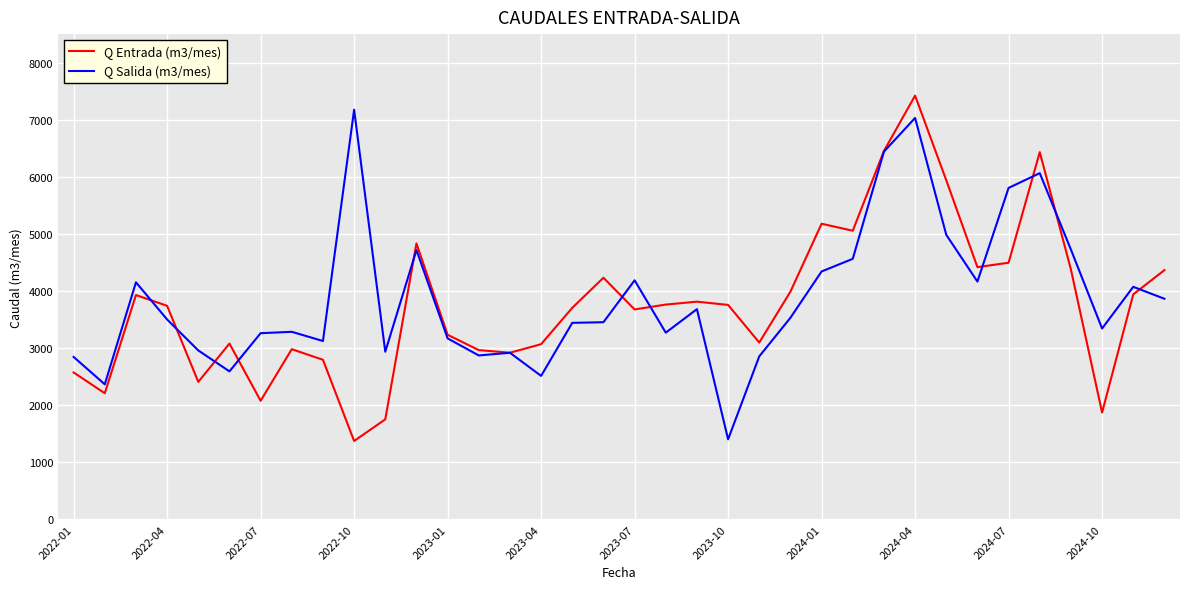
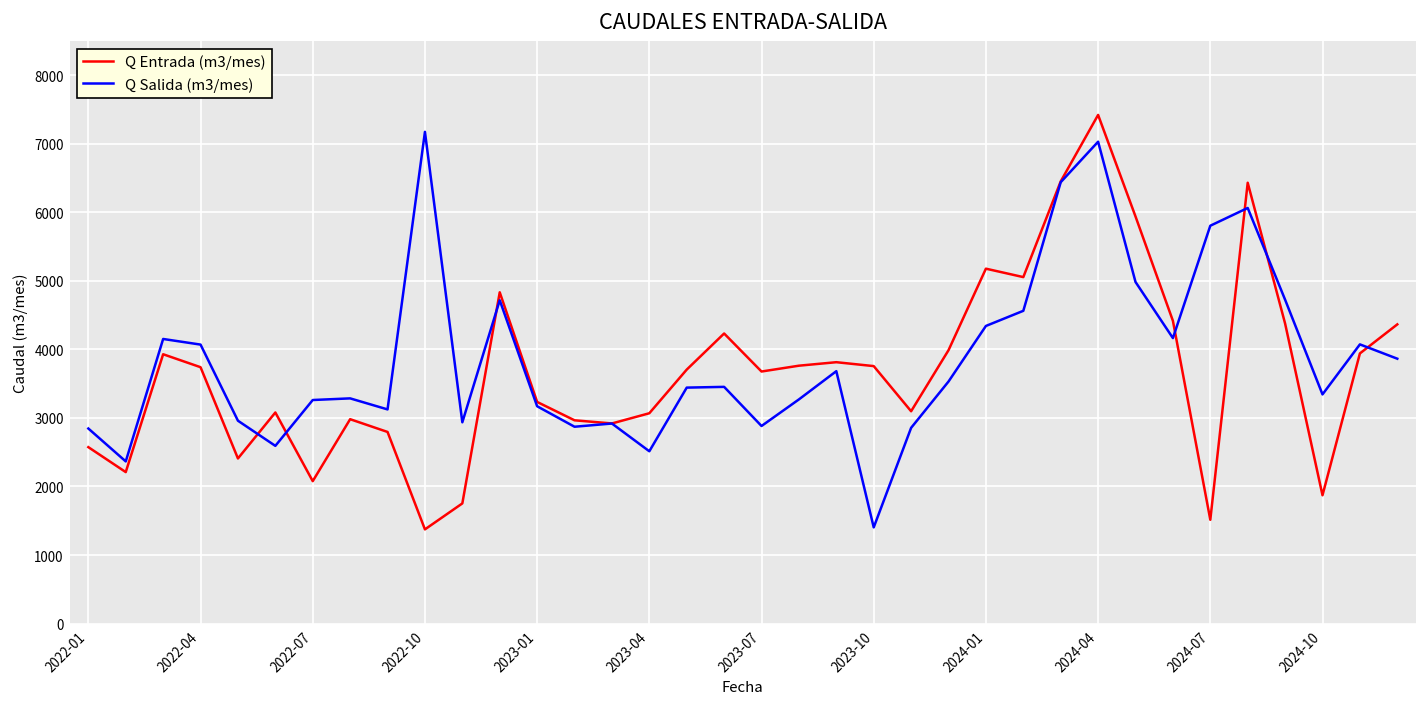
Q Salida (m3/mes), 2022-04: 3500 -> 4100
Q Salida (m3/mes), 2023-07: 4200 -> 2900
Q Entrada (m3/mes), 2024-07: 4500 -> 1500
